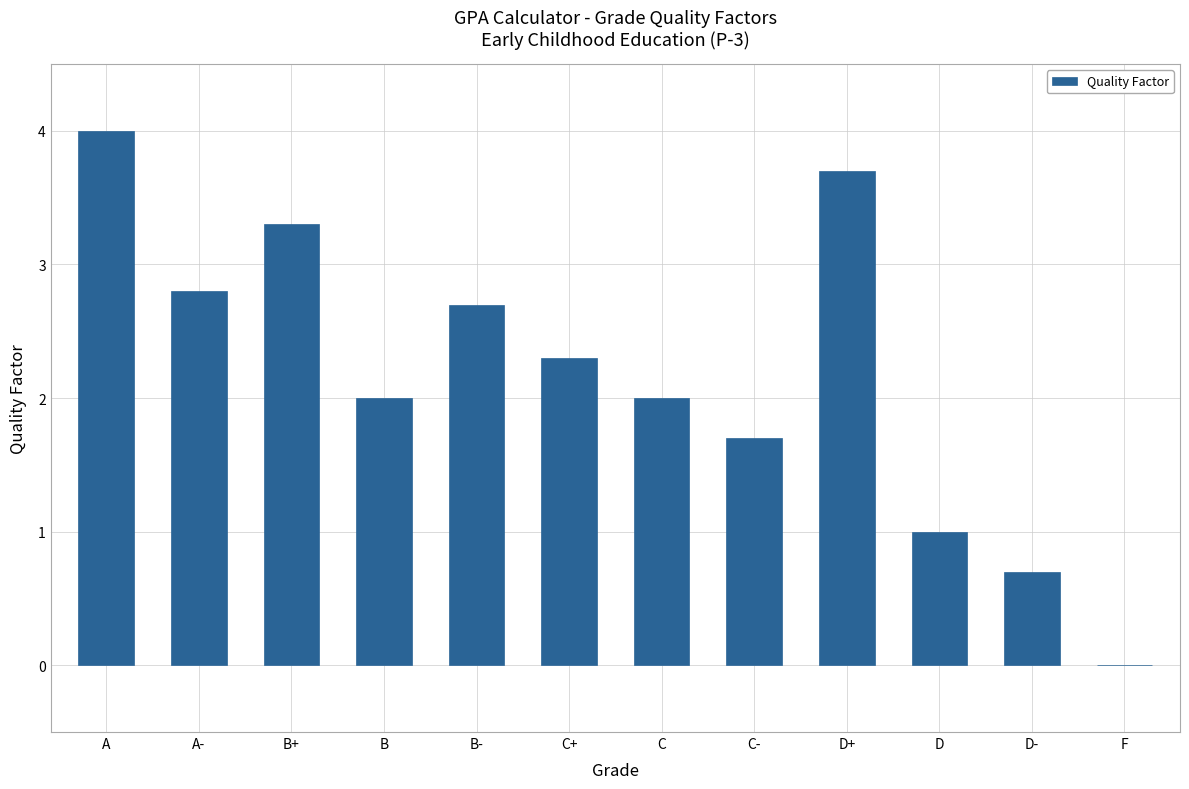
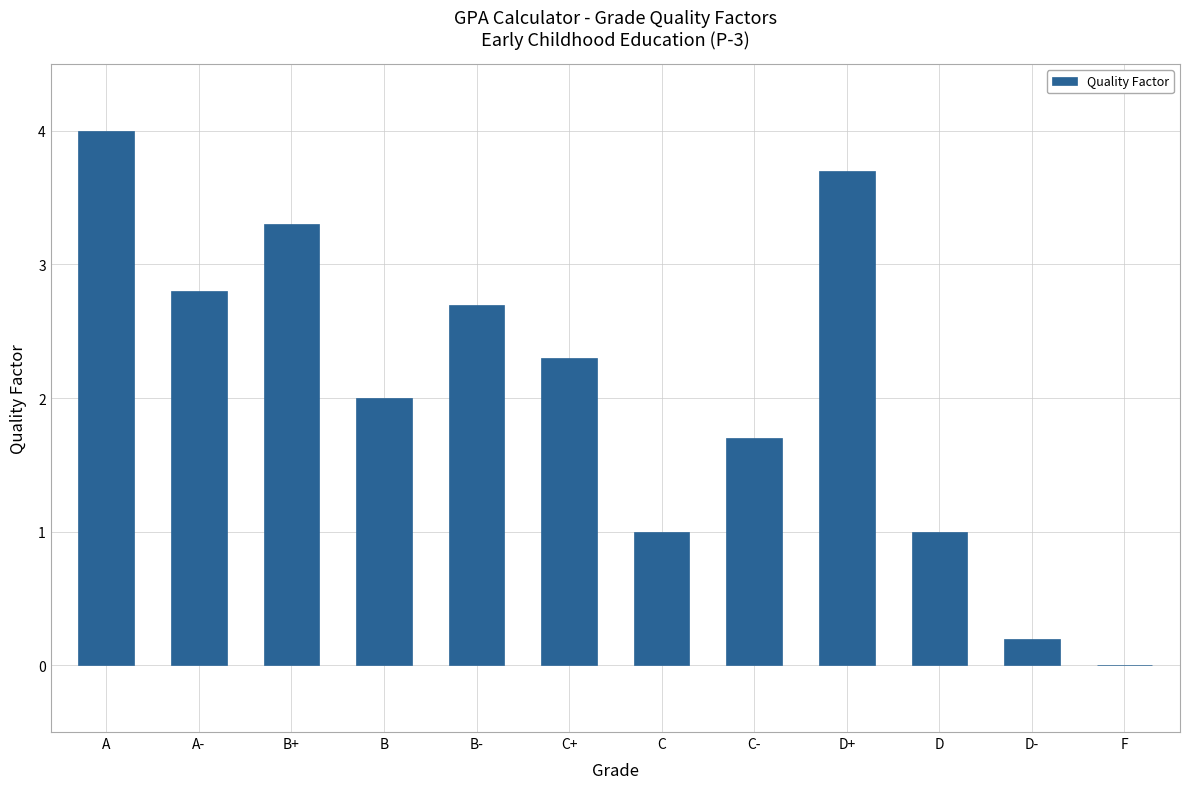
C: 2 -> 1
D-: 0.7 -> 0.2
